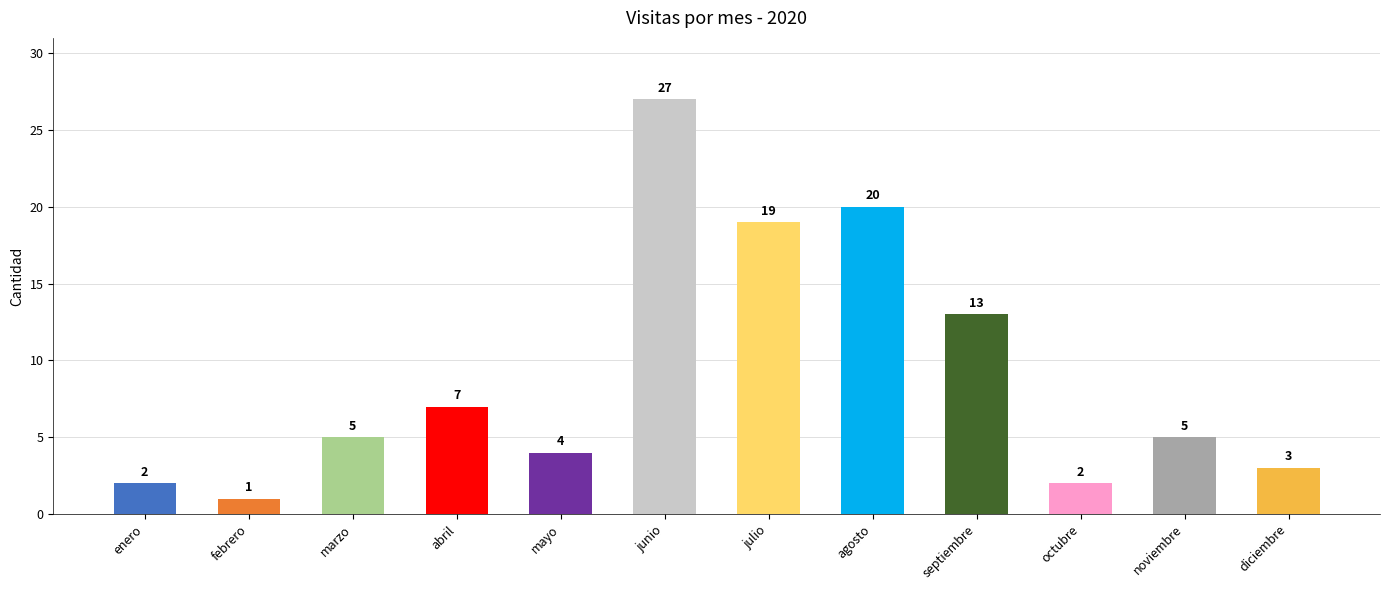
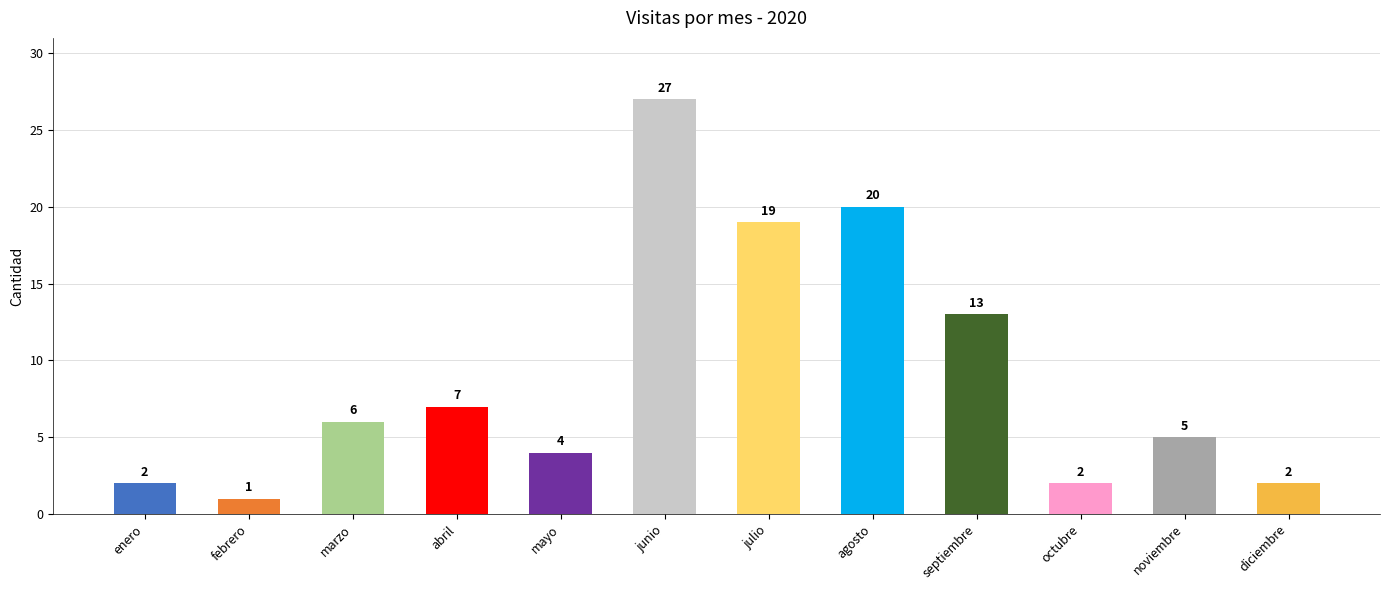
marzo: 5 -> 6
diciembre: 3 -> 2
